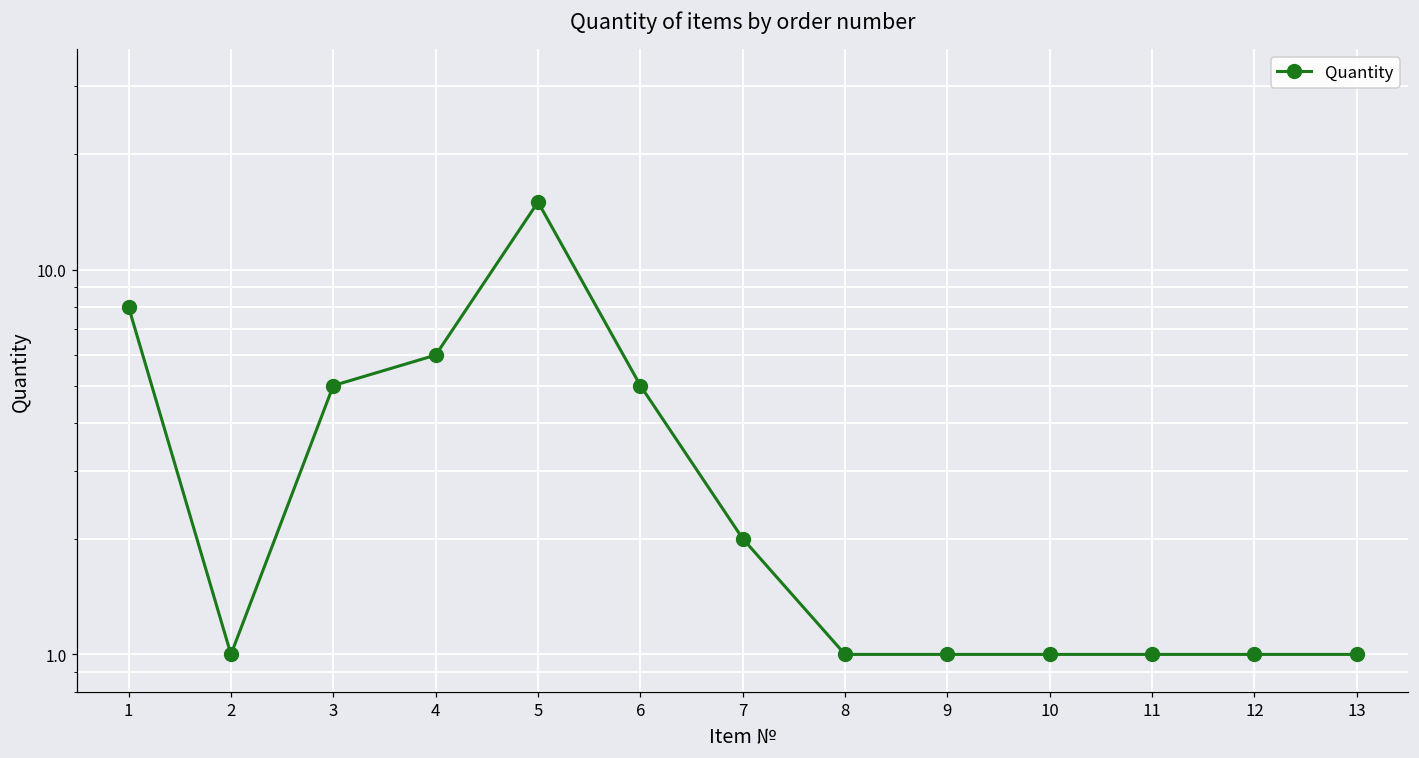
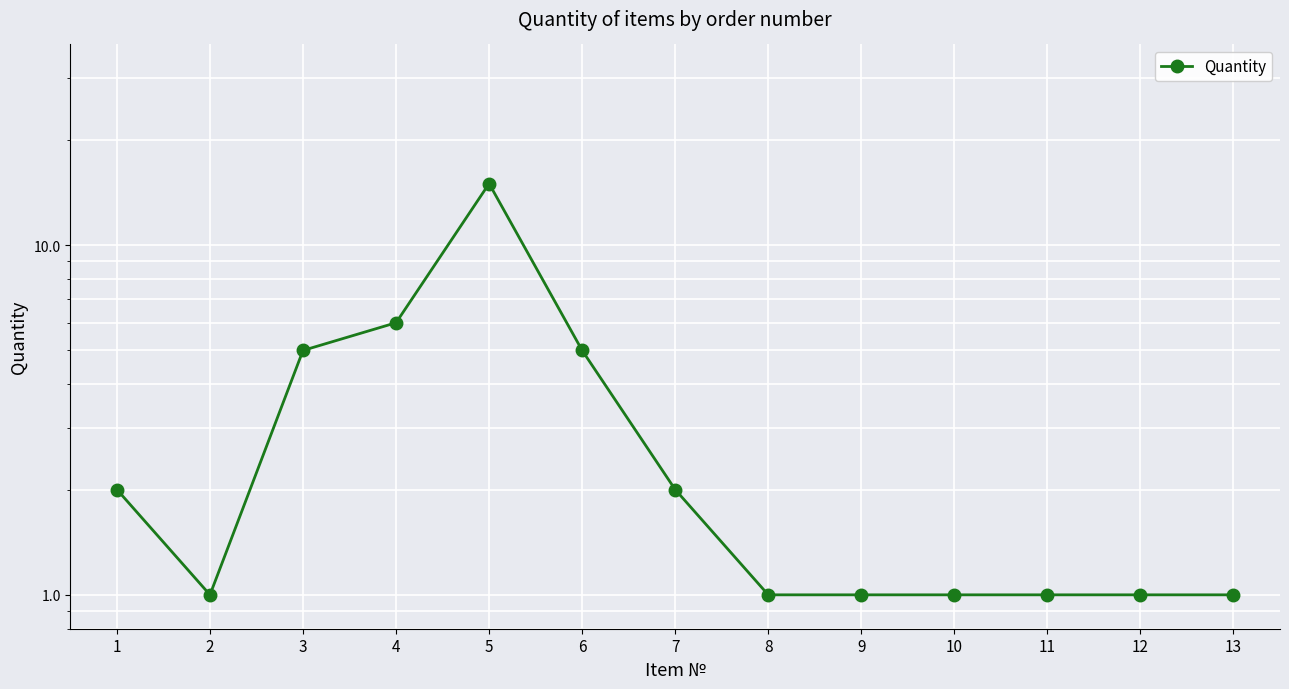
1: 8 -> 2
